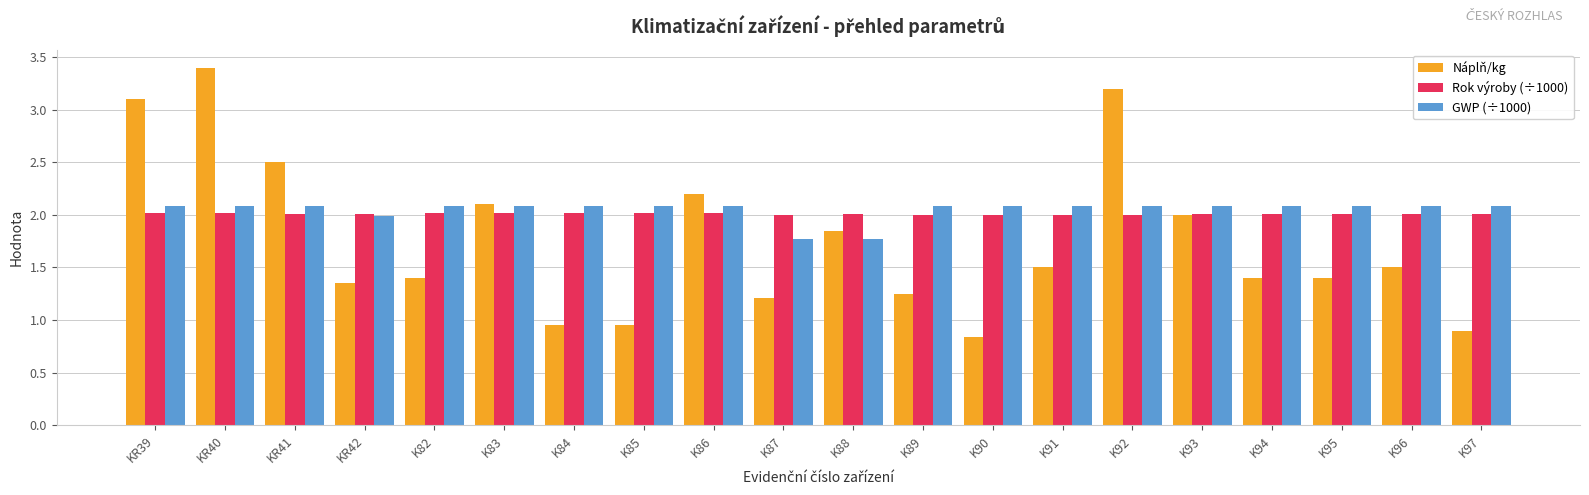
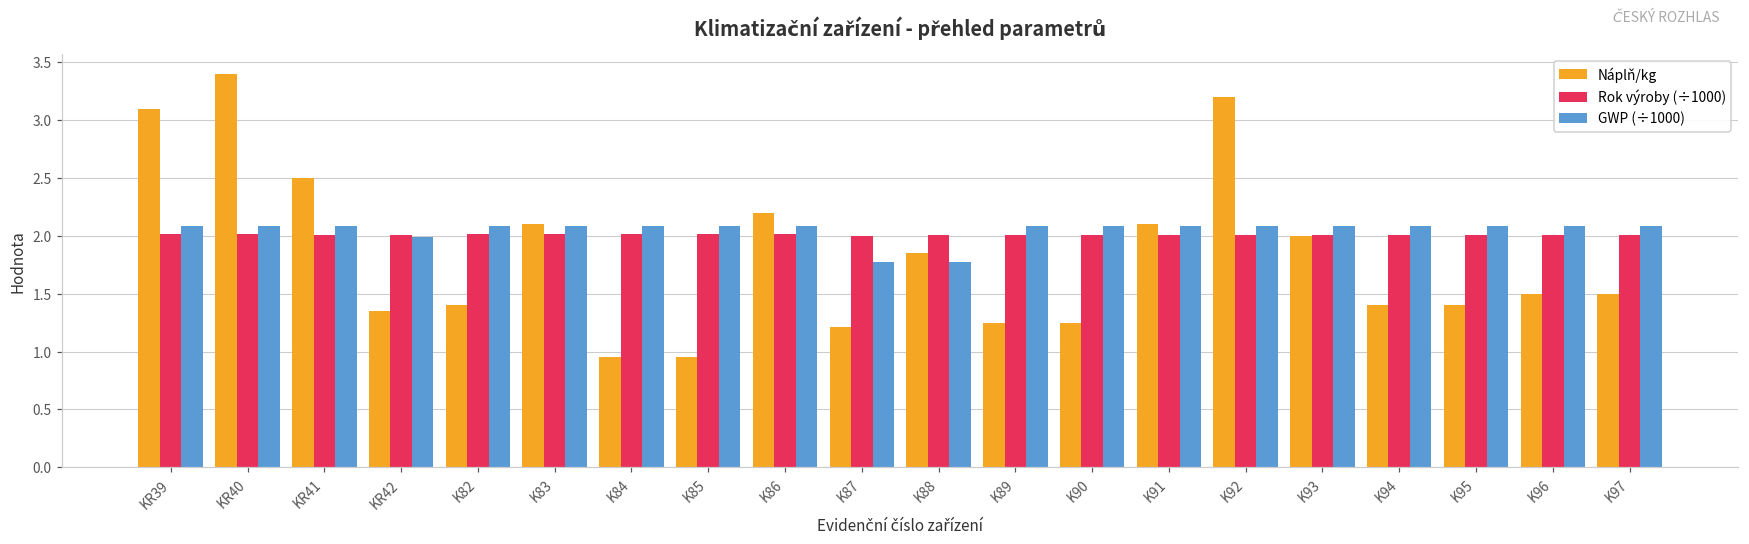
Náplň/kg, K90: 0.84 -> 1.25
Náplň/kg, K91: 1.5 -> 2.1
Náplň/kg, K97: 0.9 -> 1.5
